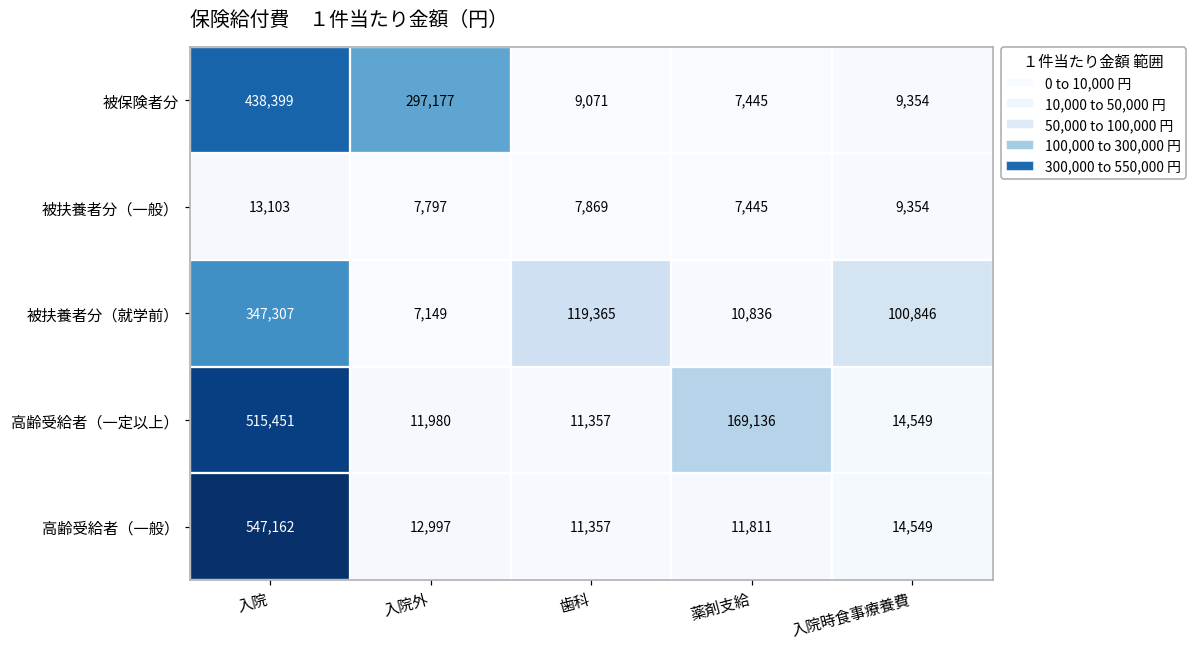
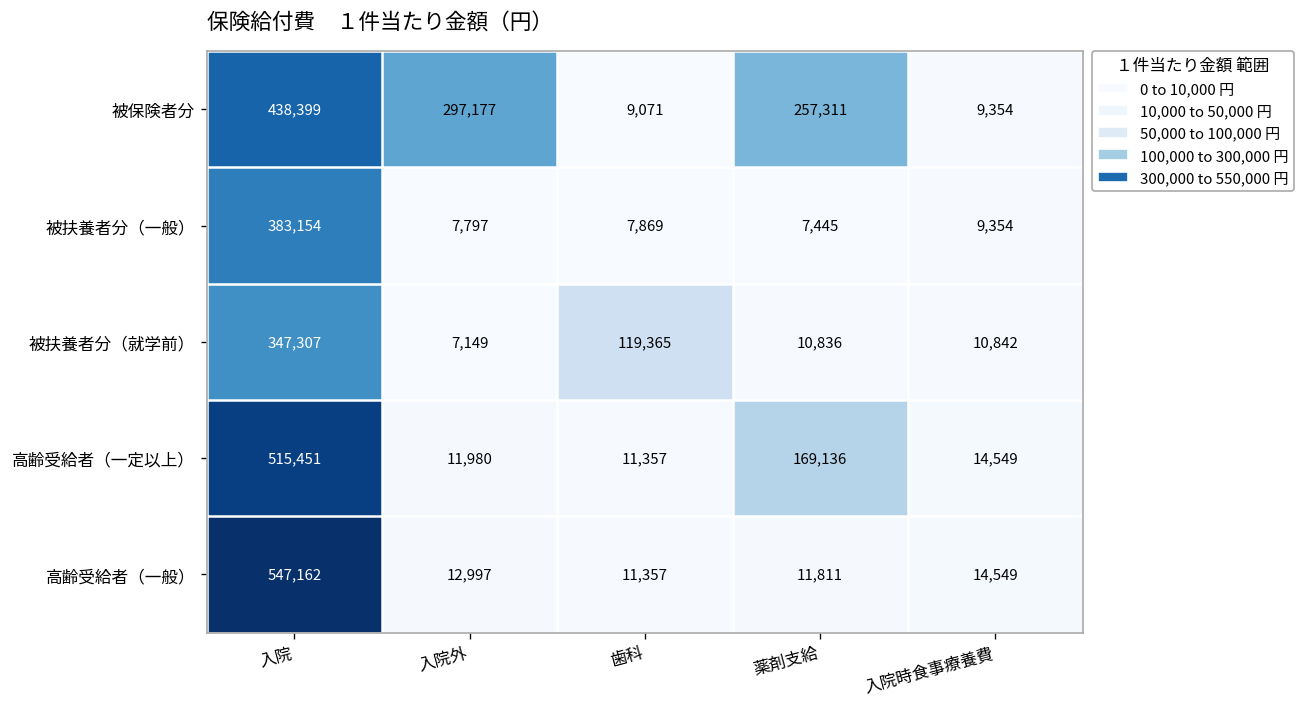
被保険者分, 薬剤支給: 7,445 -> 257,311
被扶養者分（一般）, 入院: 13,103 -> 383,154
被扶養者分（就学前）, 入院時食事療養費: 100,846 -> 10,842
